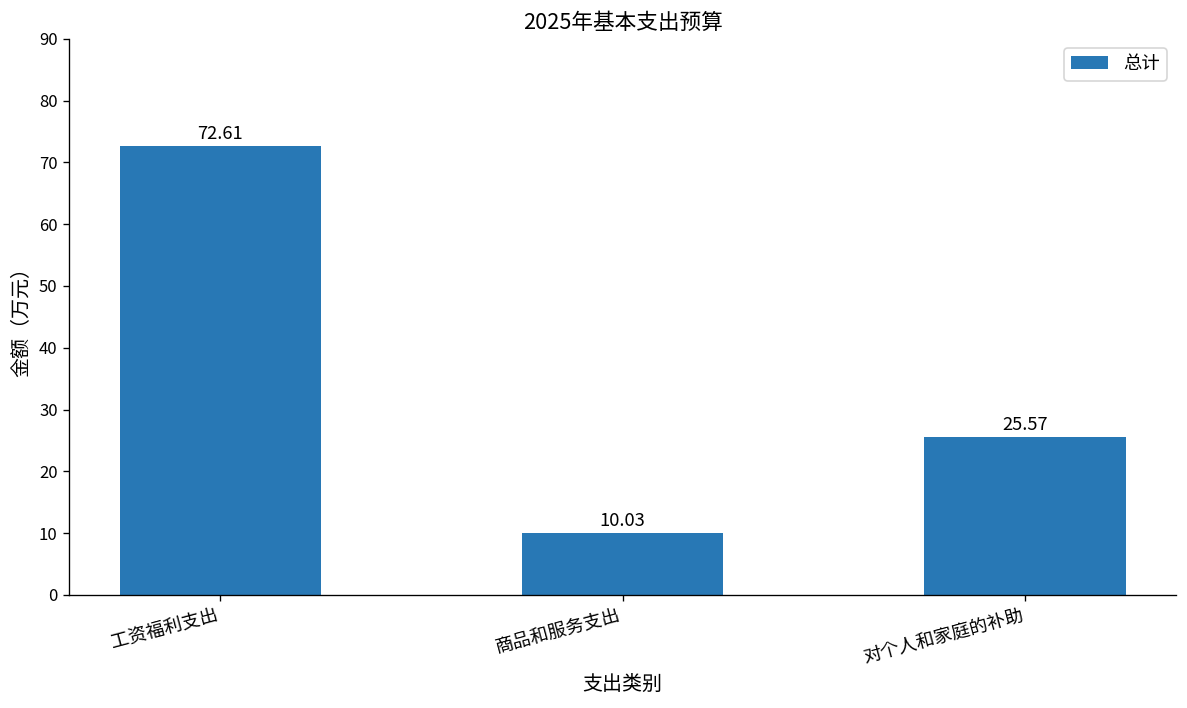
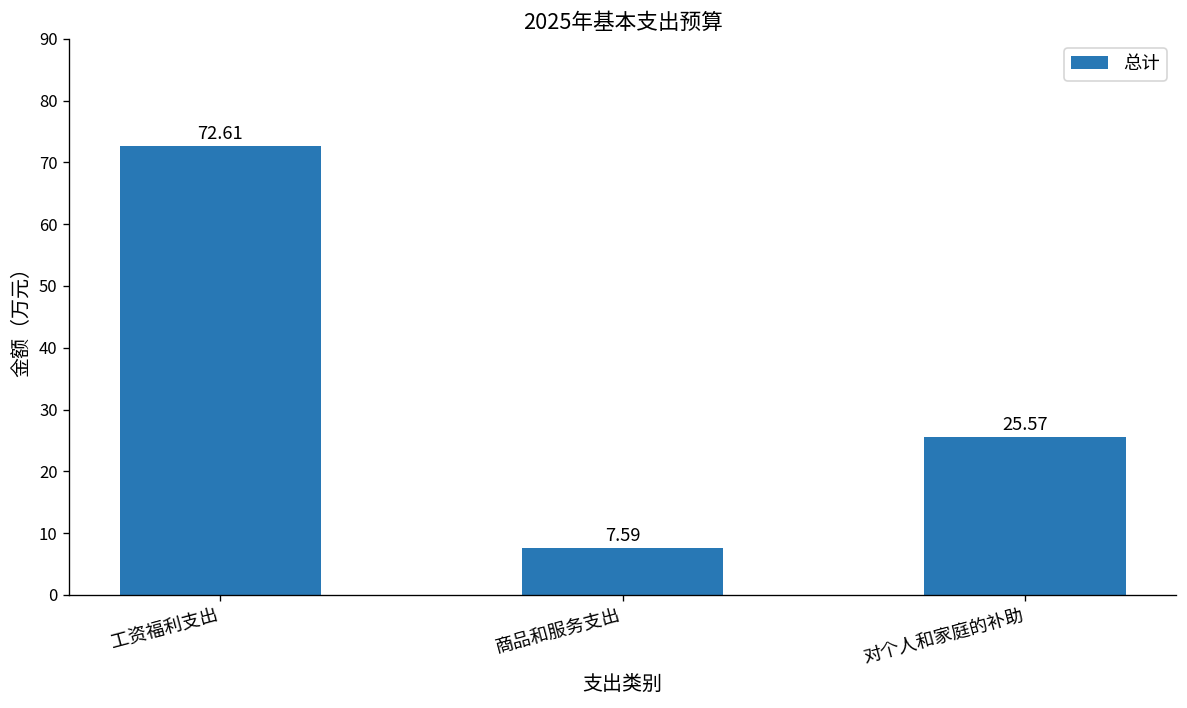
商品和服务支出: 10.03 -> 7.59
